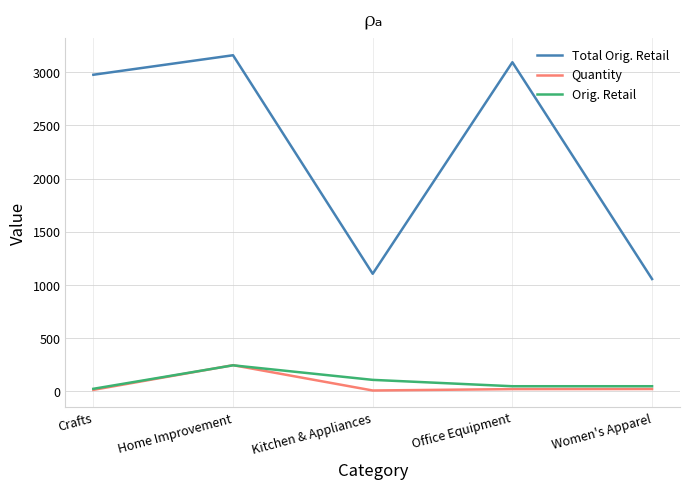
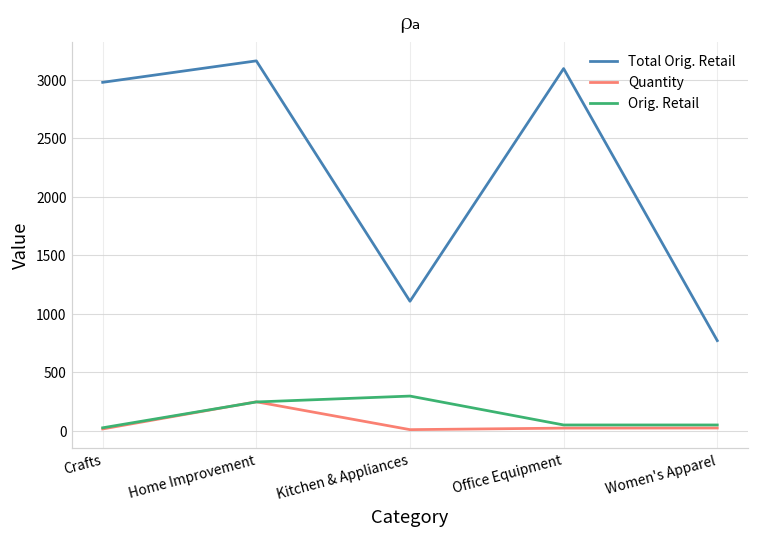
Orig. Retail, Kitchen & Appliances: 110 -> 300
Total Orig. Retail, Women's Apparel: 1060 -> 770
